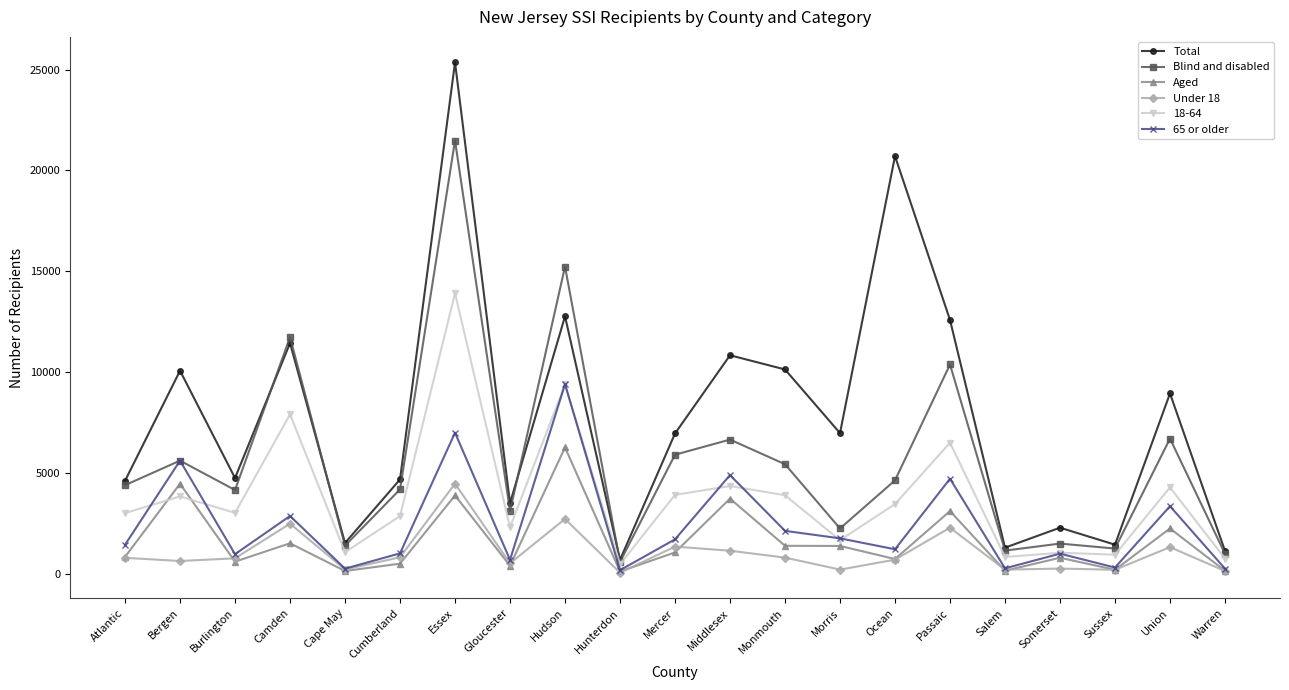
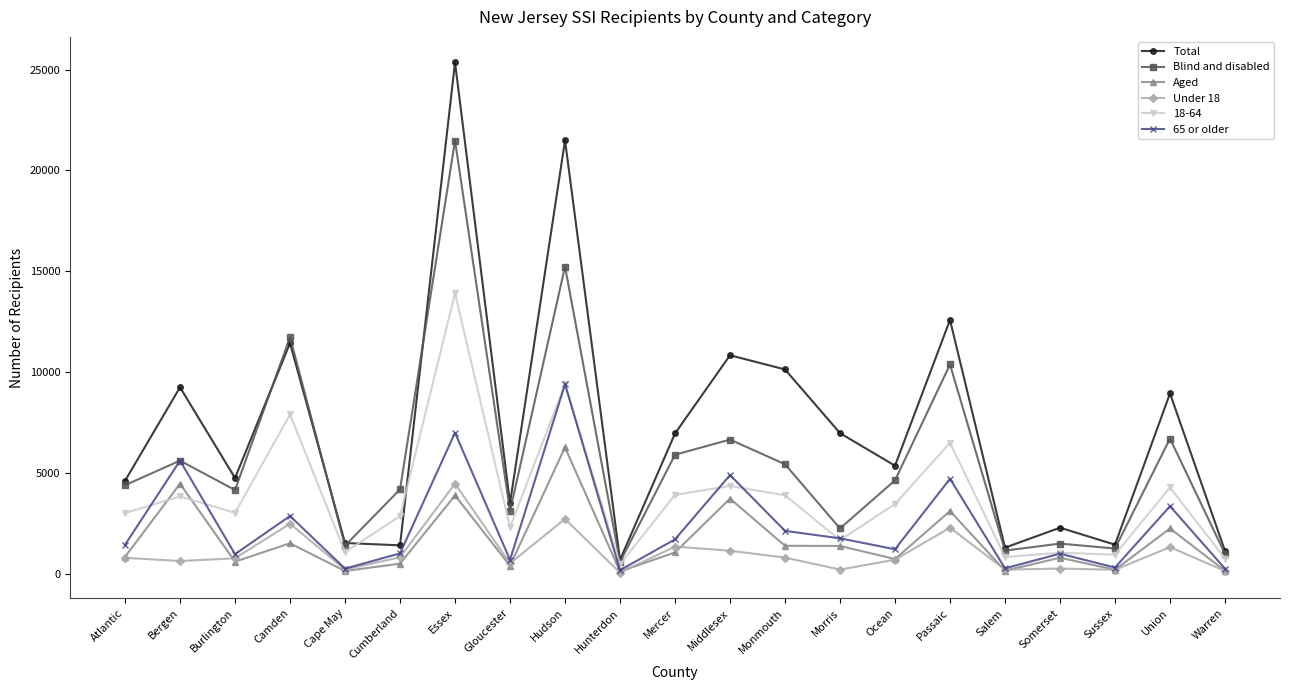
Total, Bergen: 10100 -> 9200
Total, Cumberland: 4700 -> 1400
Total, Hudson: 12800 -> 21500
Total, Ocean: 20700 -> 5400
